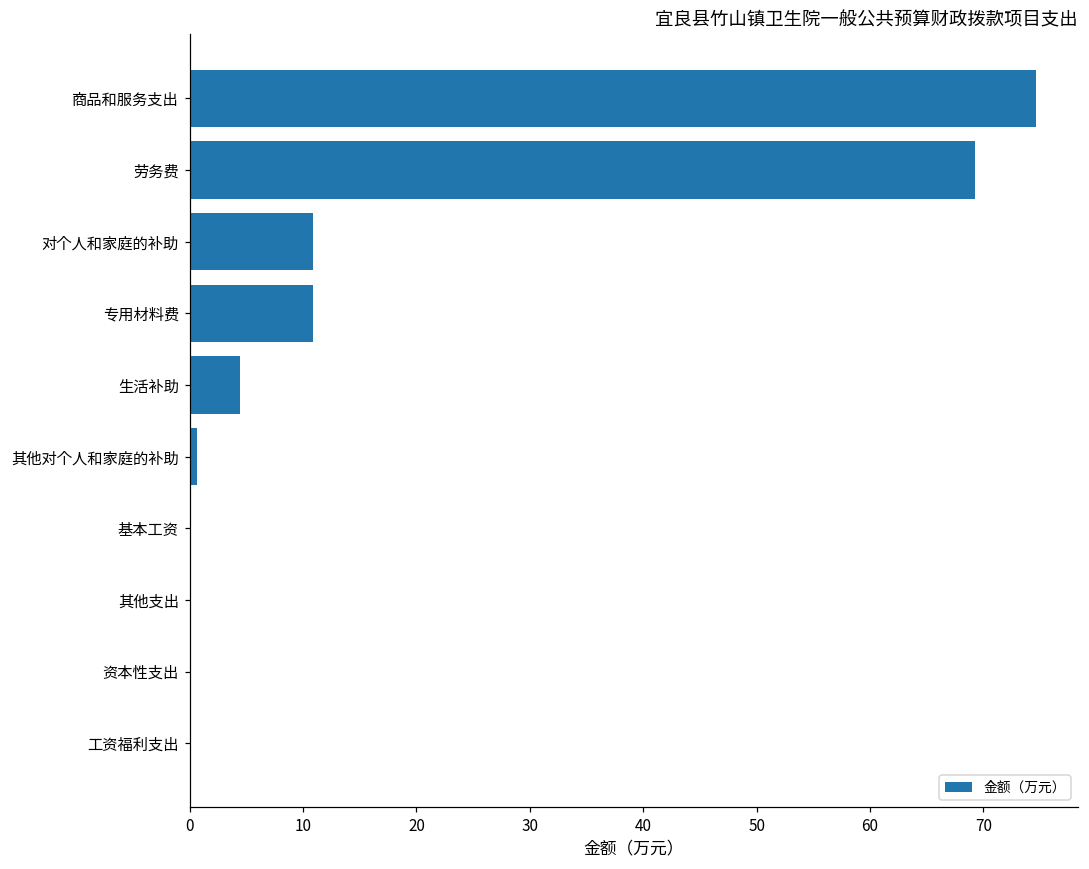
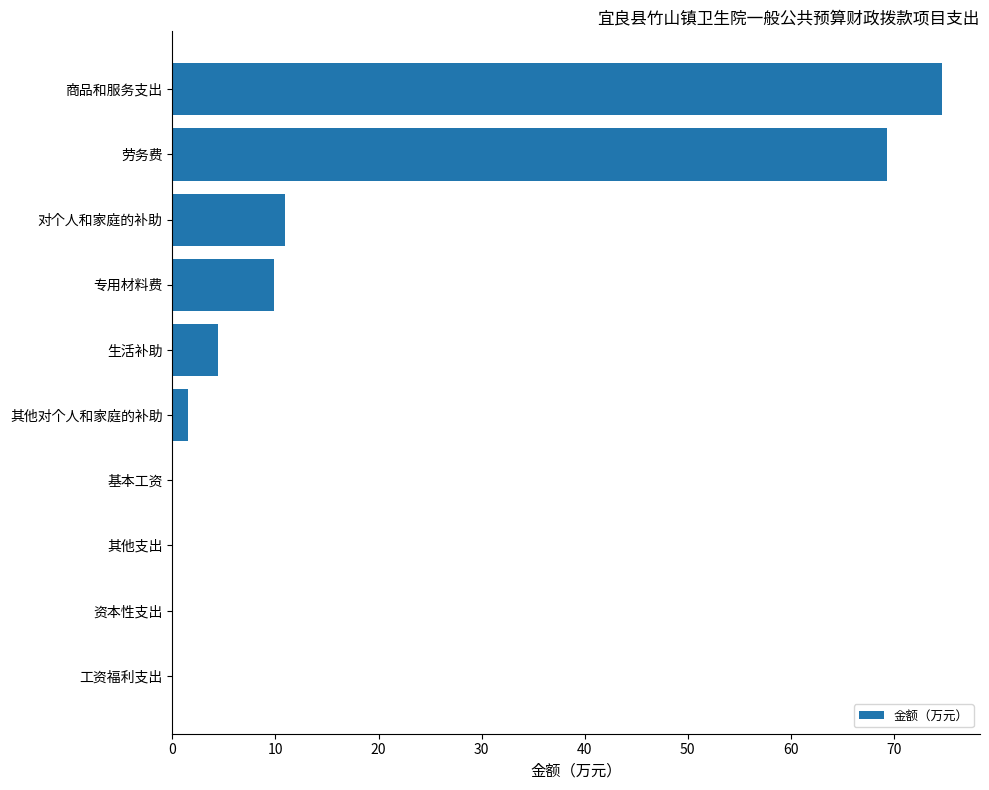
专用材料费: 10.9 -> 9.8
其他对个人和家庭的补助: 0.6 -> 1.6
